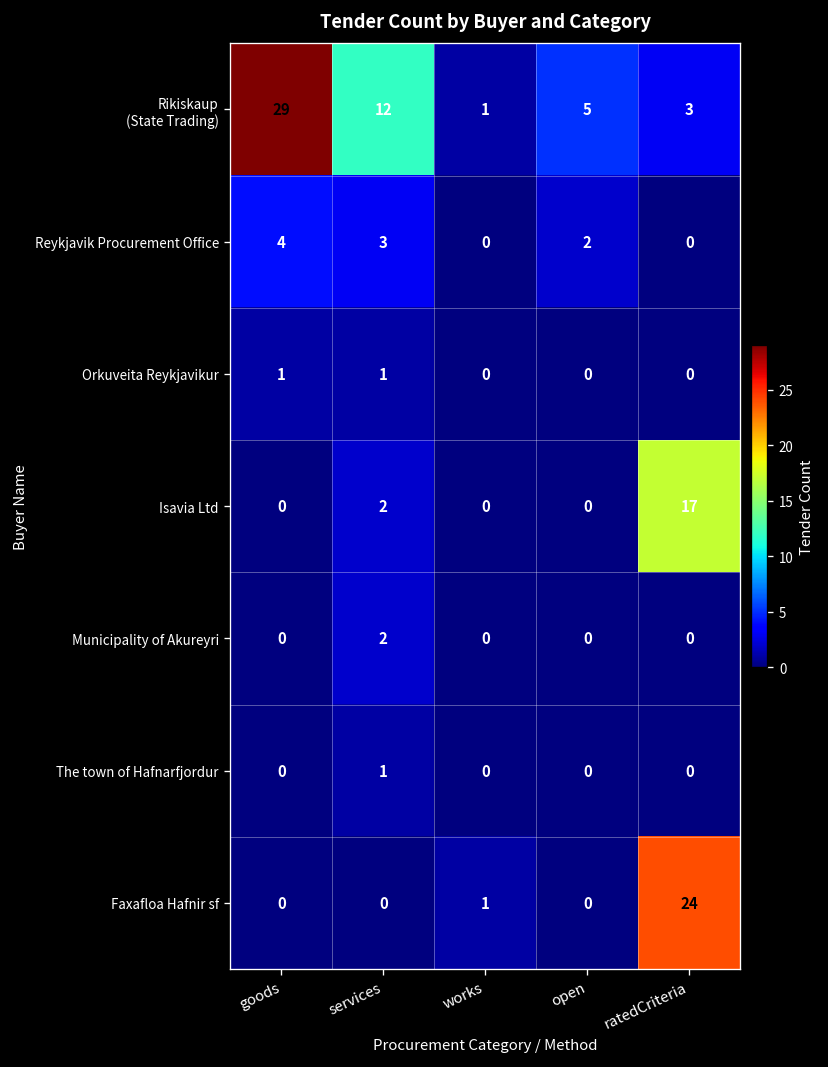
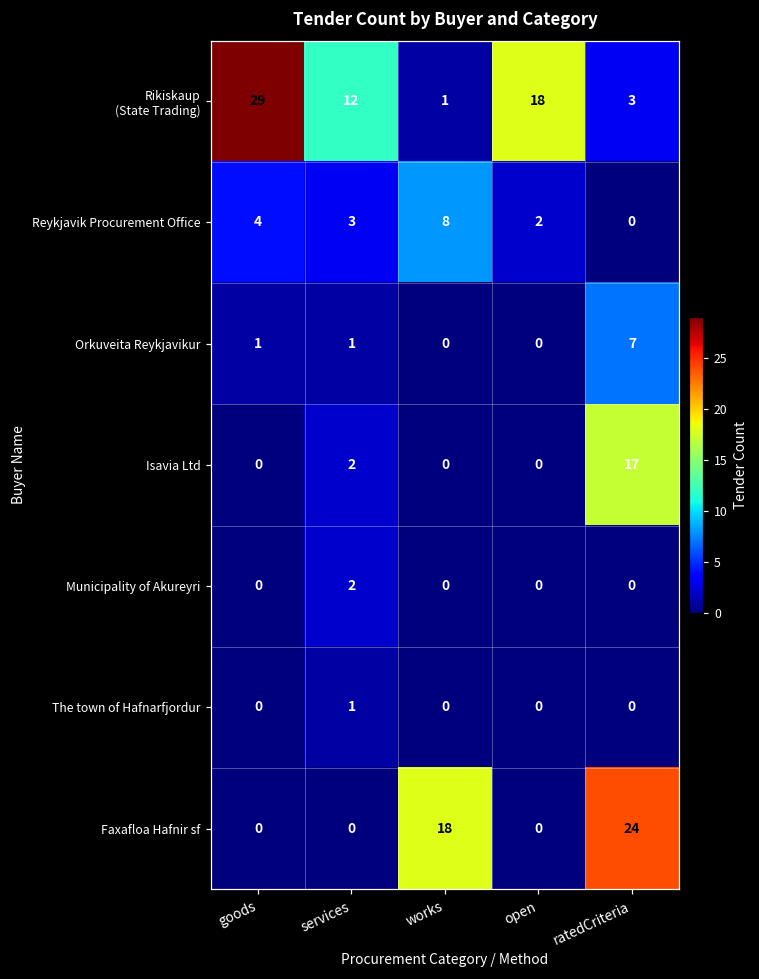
Rikiskaup (State Trading), open: 5 -> 18
Reykjavik Procurement Office, works: 0 -> 8
Orkuveita Reykjavikur, ratedCriteria: 0 -> 7
Faxafloa Hafnir sf, works: 1 -> 18
